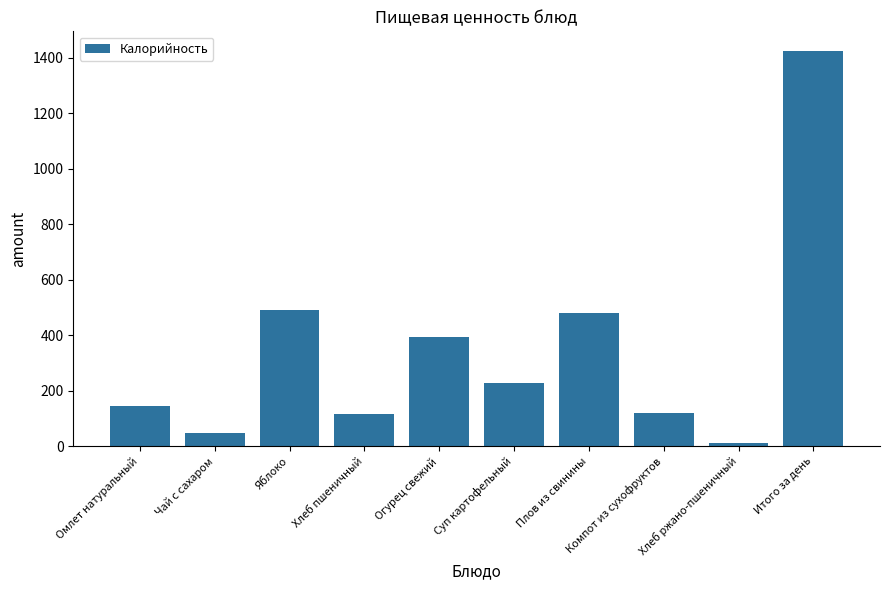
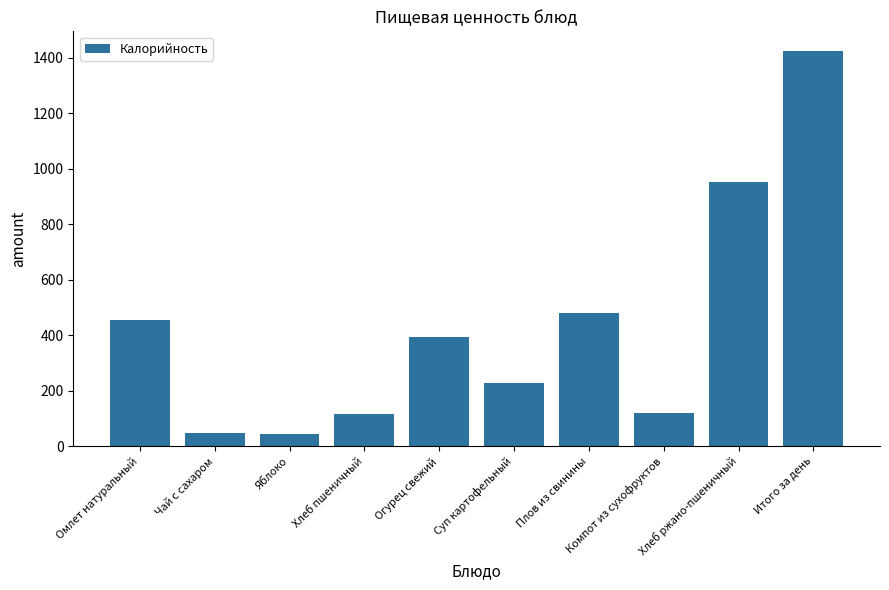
Омлет натуральный: 140 -> 460
Яблоко: 490 -> 40
Хлеб ржано-пшеничный: 10 -> 950
